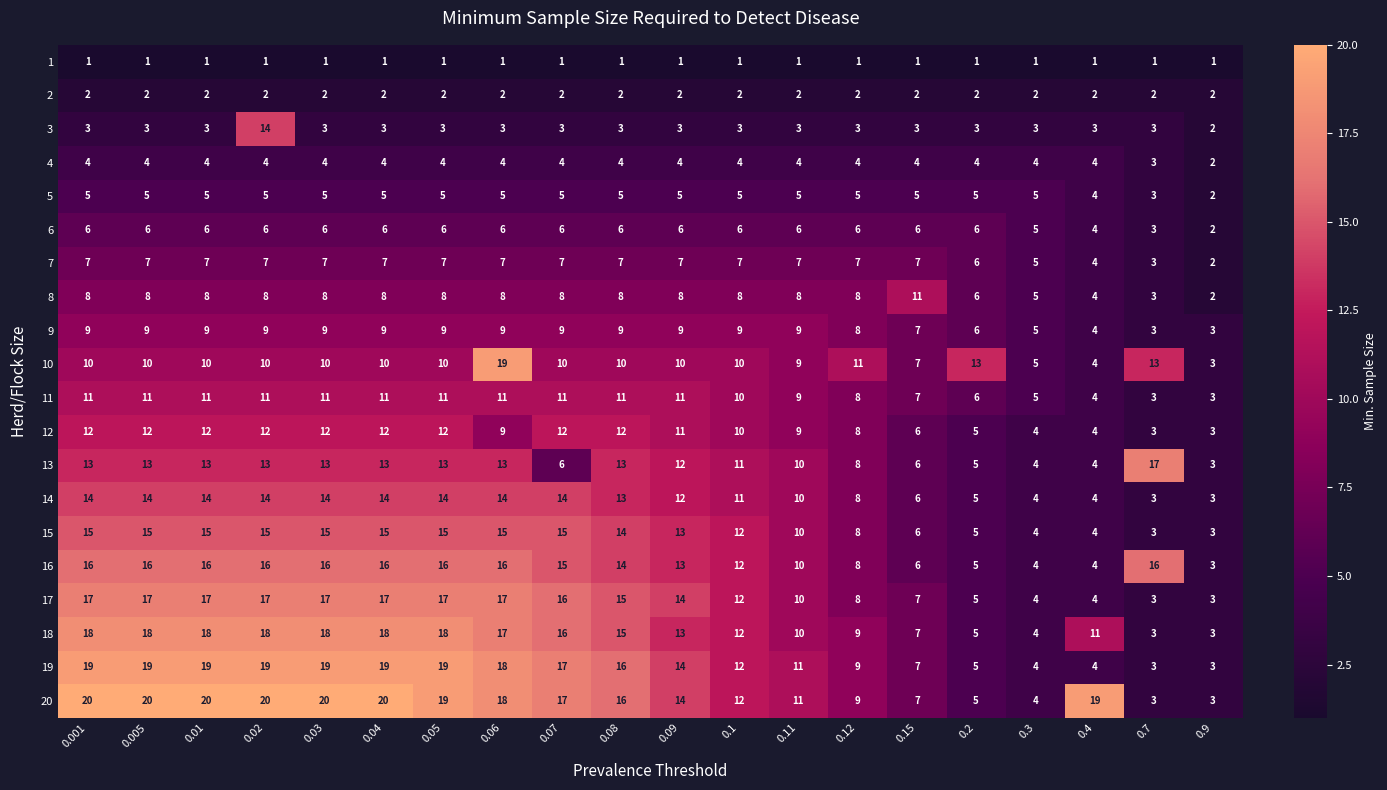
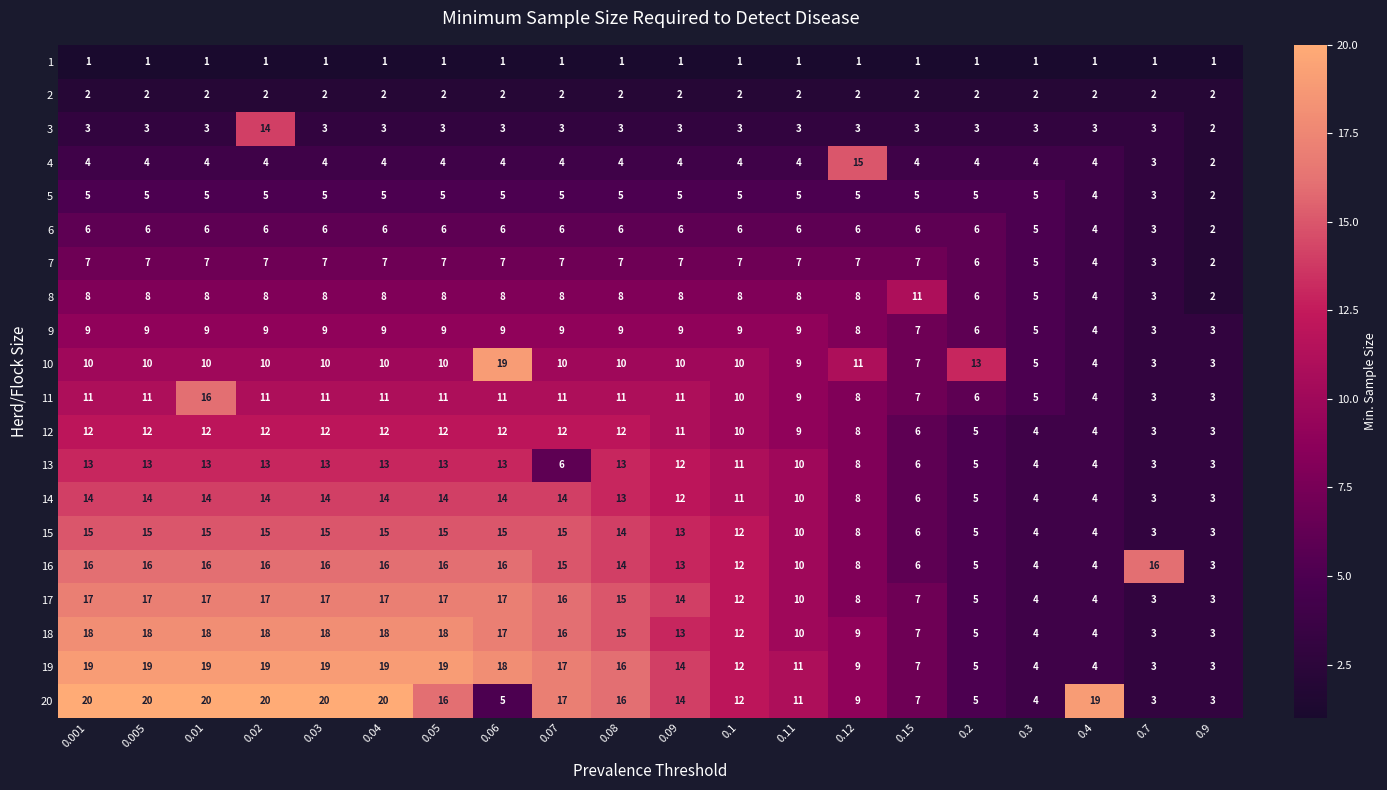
4, 0.12: 4 -> 15
10, 0.7: 13 -> 3
11, 0.01: 11 -> 16
12, 0.06: 9 -> 12
13, 0.7: 17 -> 3
18, 0.4: 11 -> 4
20, 0.05: 19 -> 16
20, 0.06: 18 -> 5
